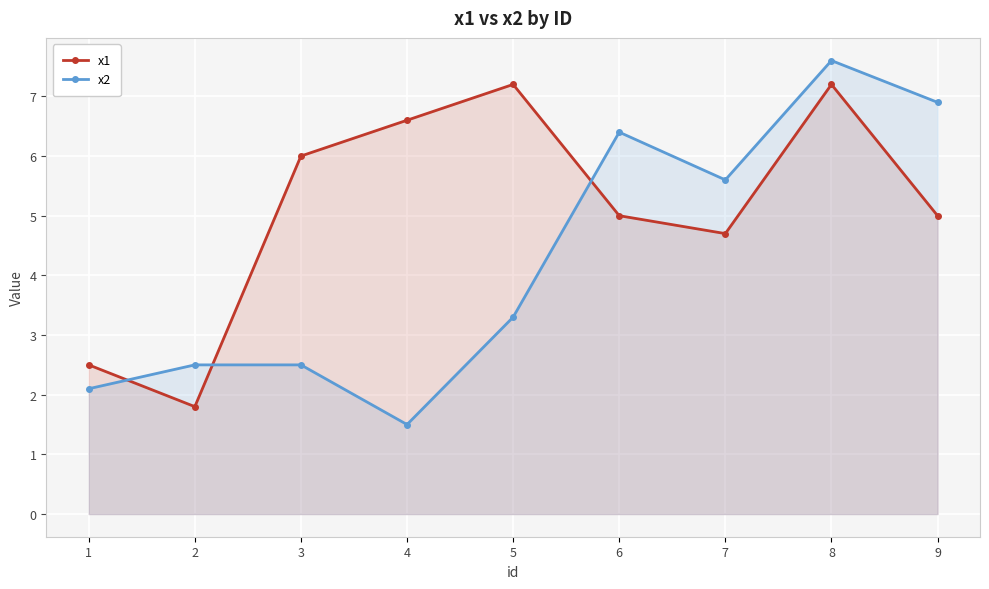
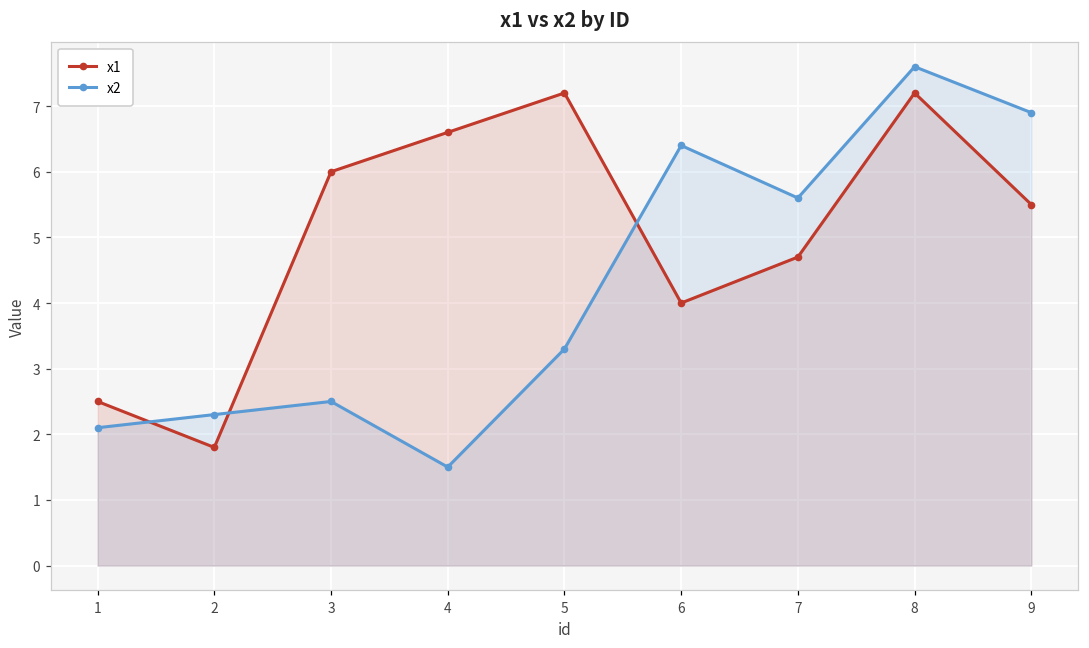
x2, 2: 2.5 -> 2.3
x1, 6: 5 -> 4
x1, 9: 5.0 -> 5.5
